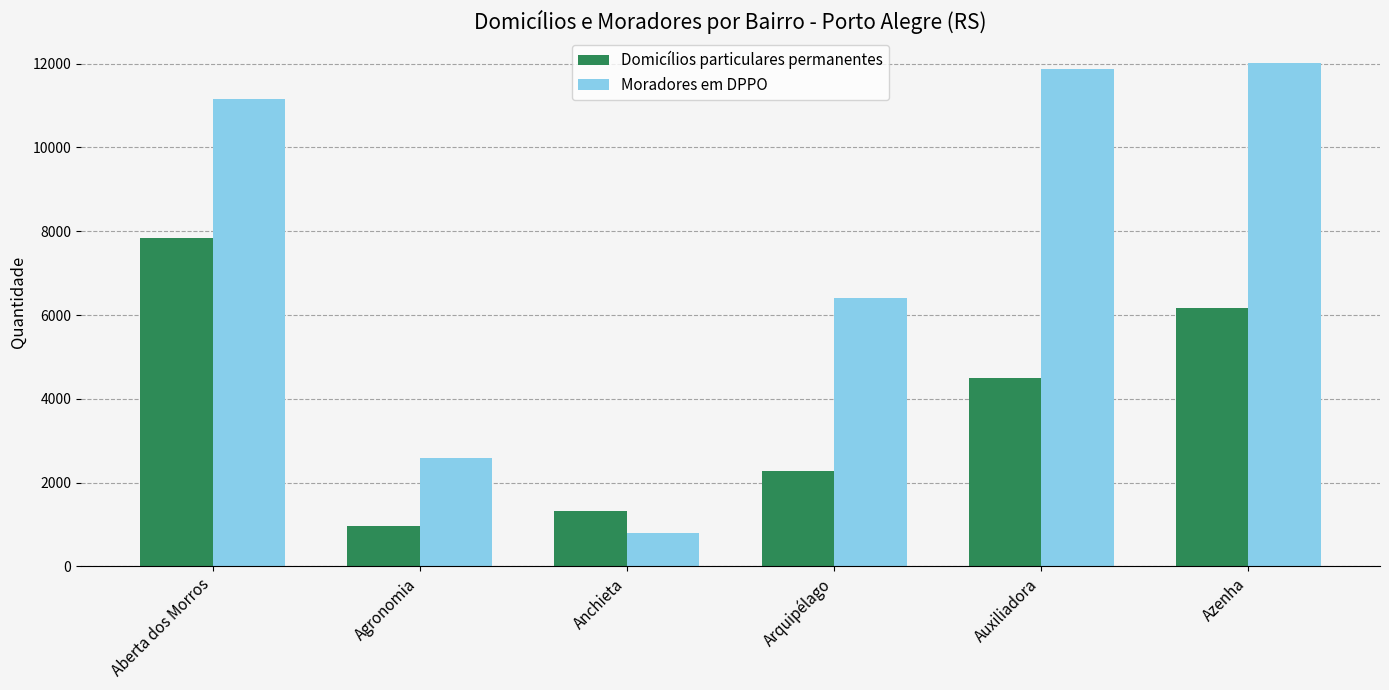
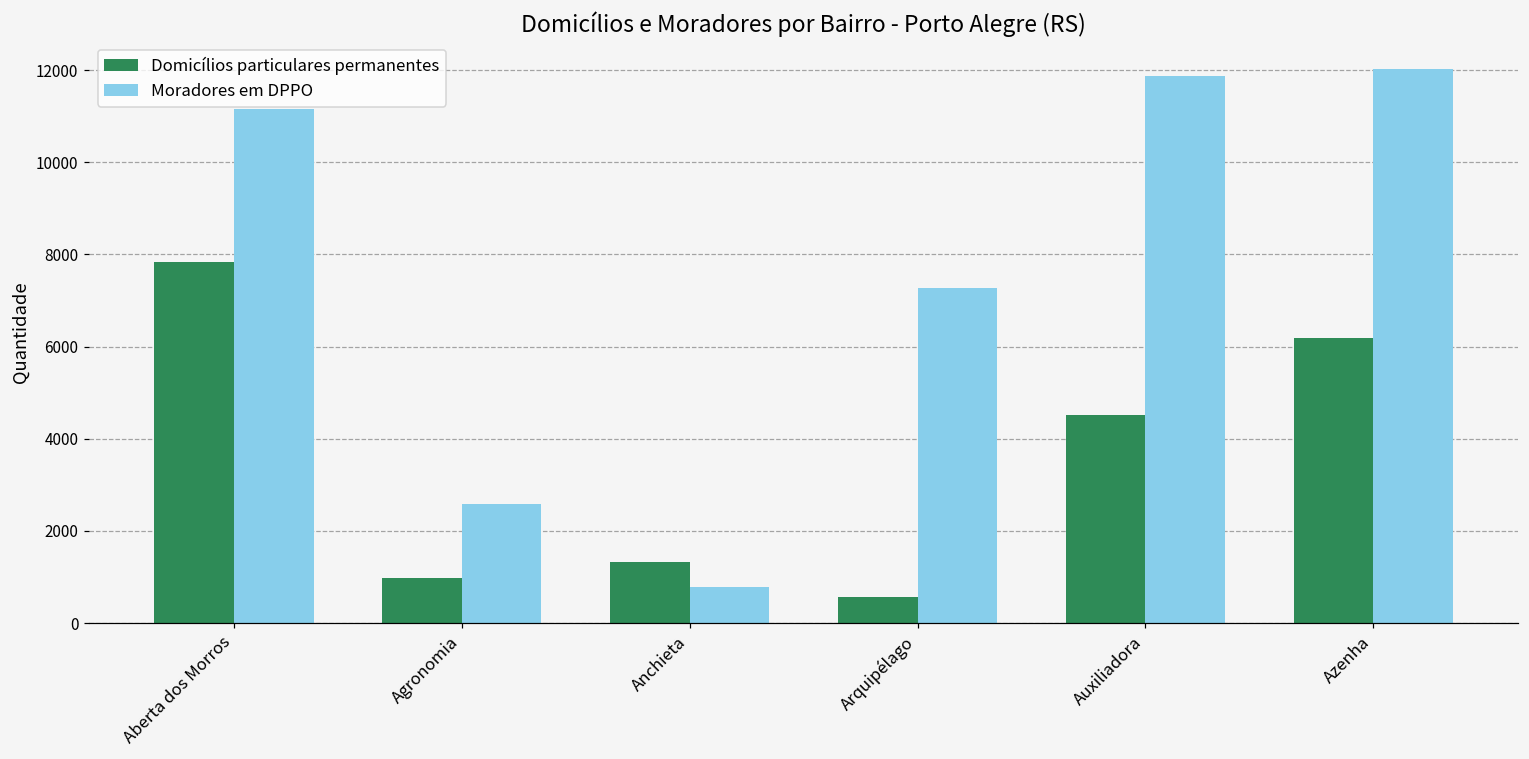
Domicílios particulares permanentes, Arquipélago: 2300 -> 600
Moradores em DPPO, Arquipélago: 6400 -> 7300
